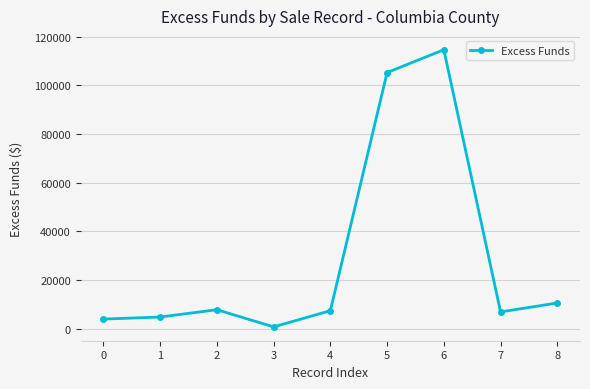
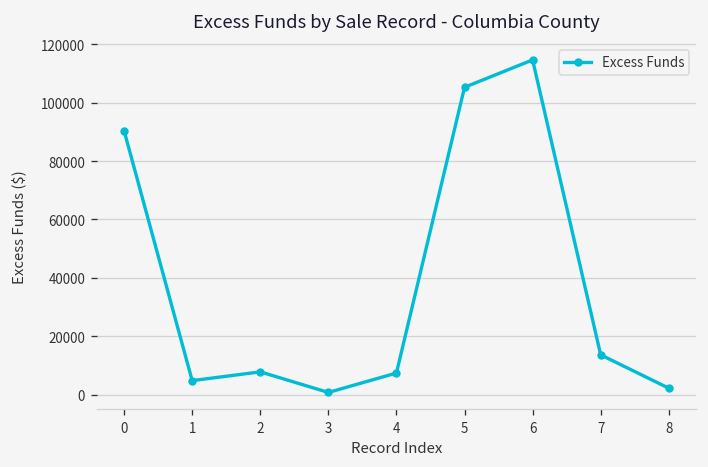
0: 4000 -> 90000
7: 7000 -> 14000
8: 11000 -> 2000
